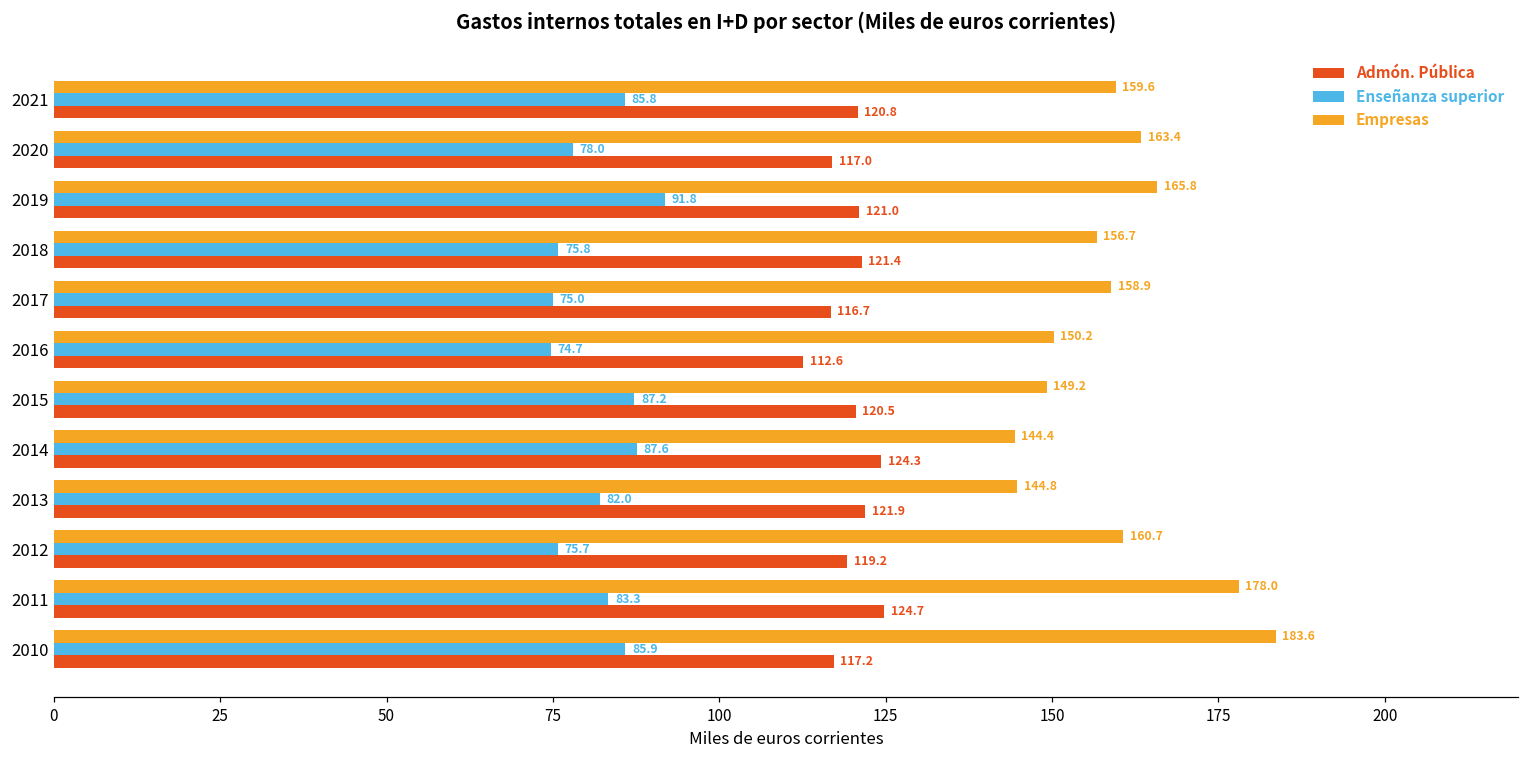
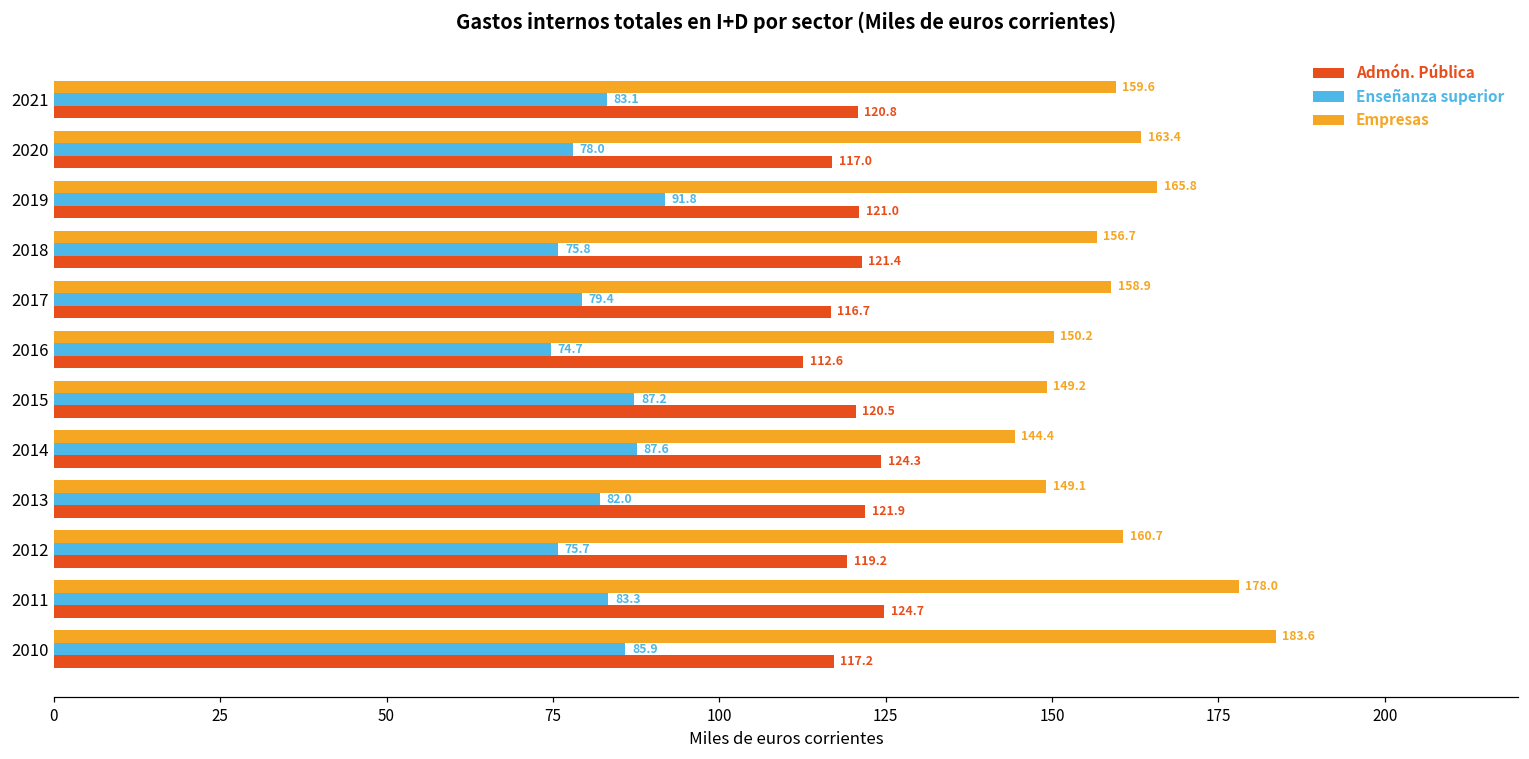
Enseñanza superior, 2021: 85.8 -> 83.1
Enseñanza superior, 2017: 75.0 -> 79.4
Empresas, 2013: 144.8 -> 149.1
